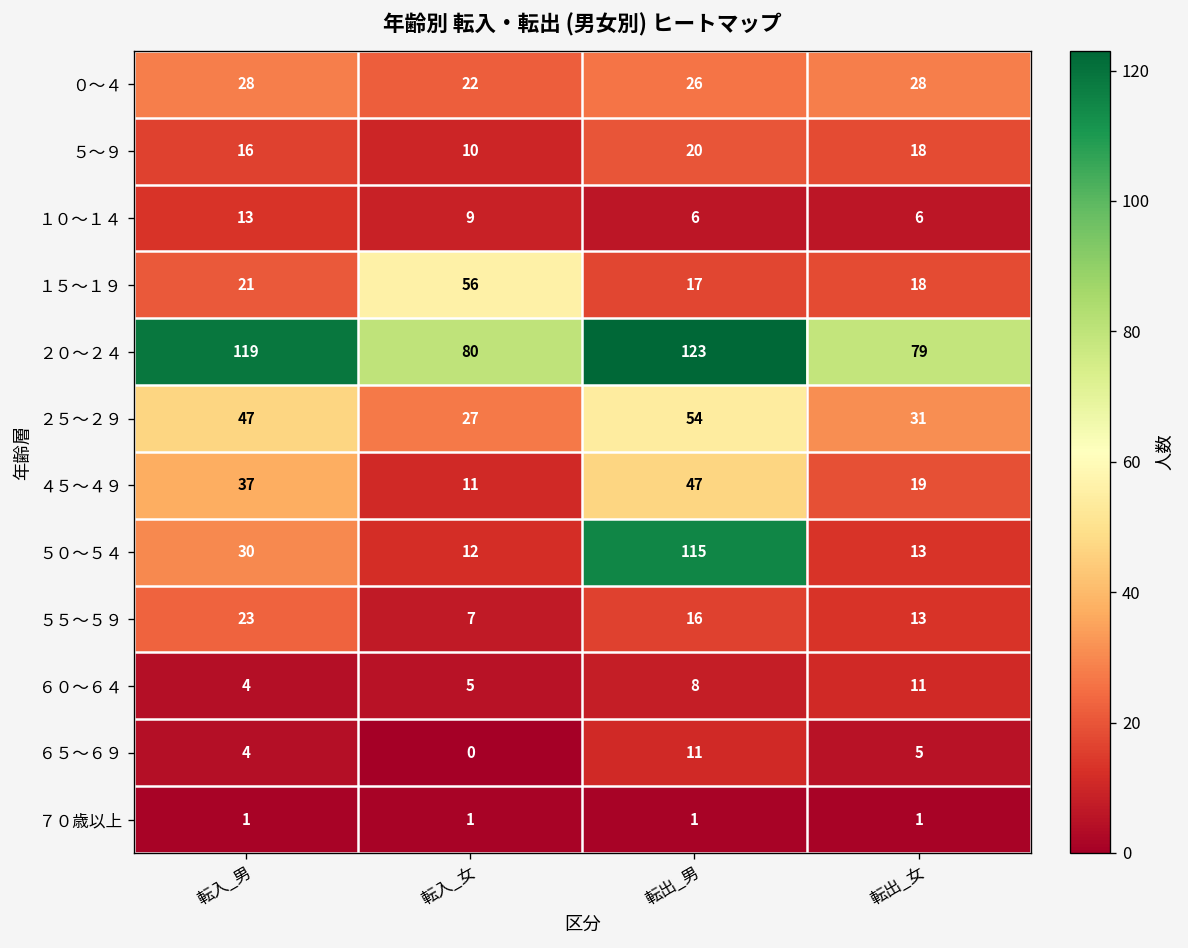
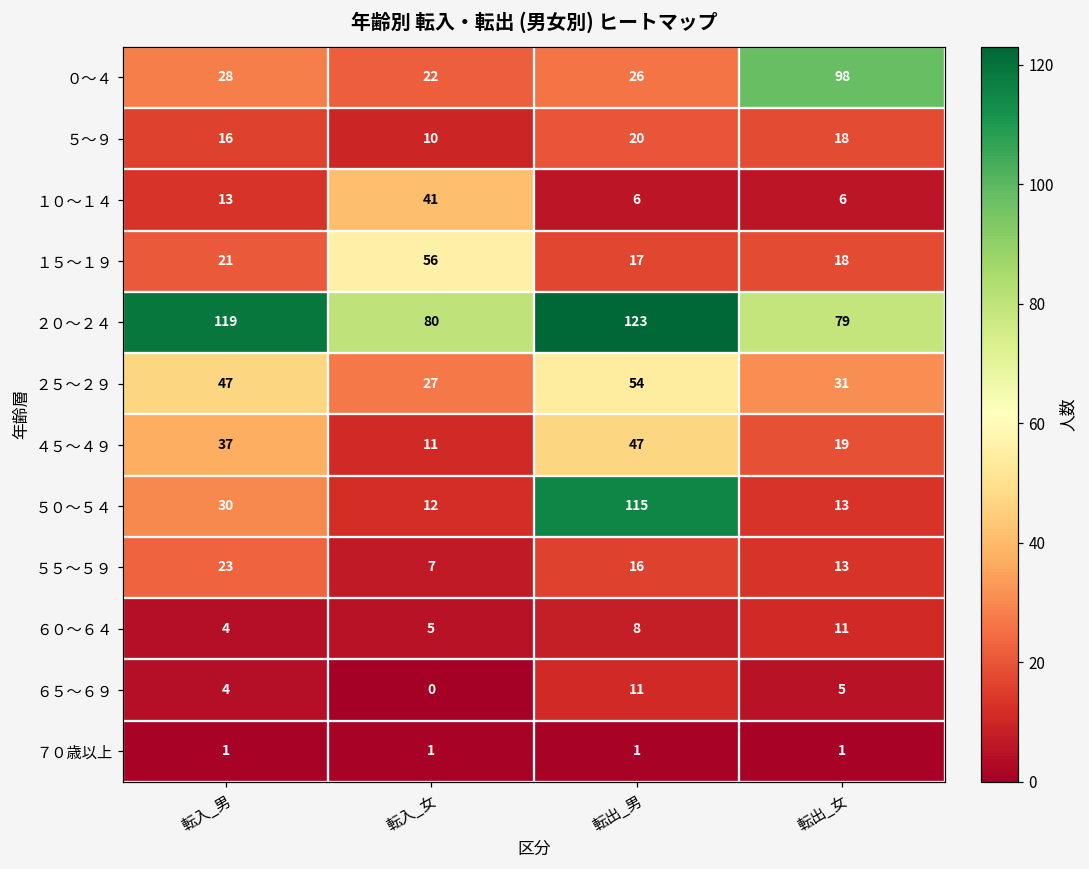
０～４, 転出_女: 28 -> 98
１０～１４, 転入_女: 9 -> 41
